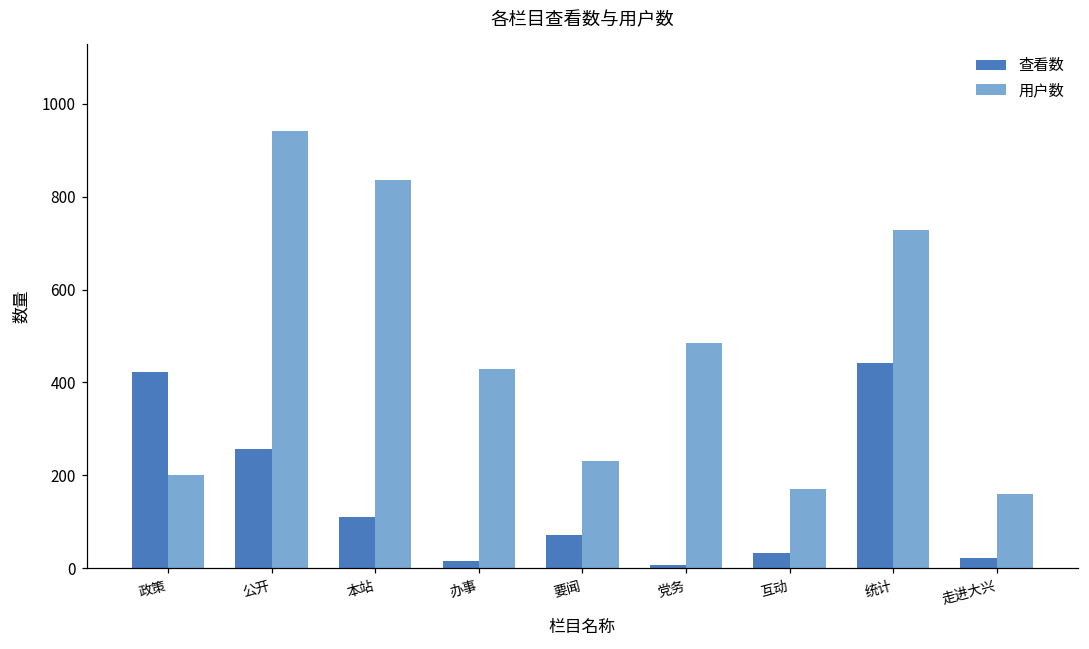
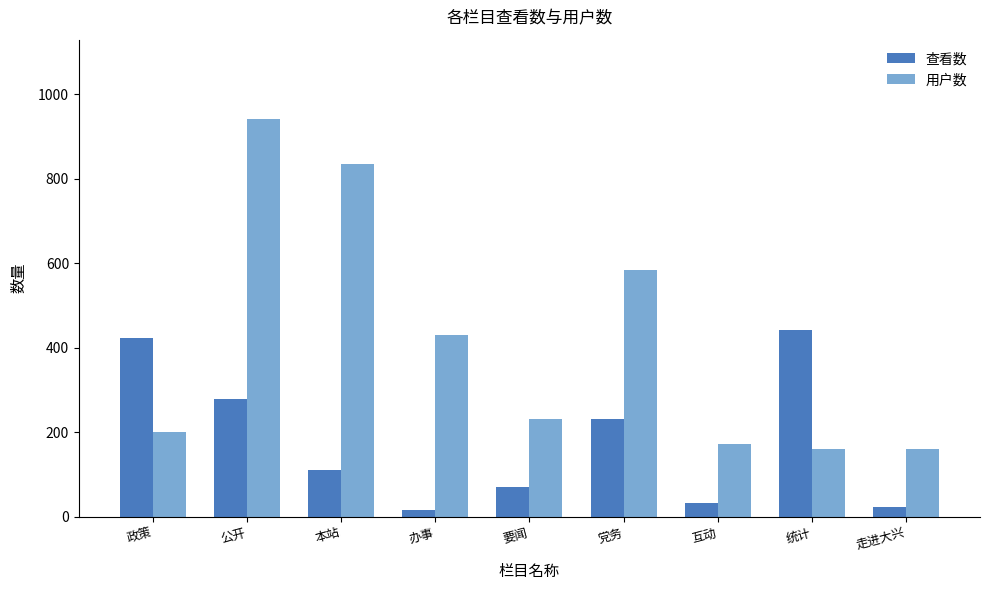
查看数, 公开: 260 -> 280
查看数, 党务: 10 -> 230
用户数, 党务: 490 -> 590
用户数, 统计: 730 -> 160
